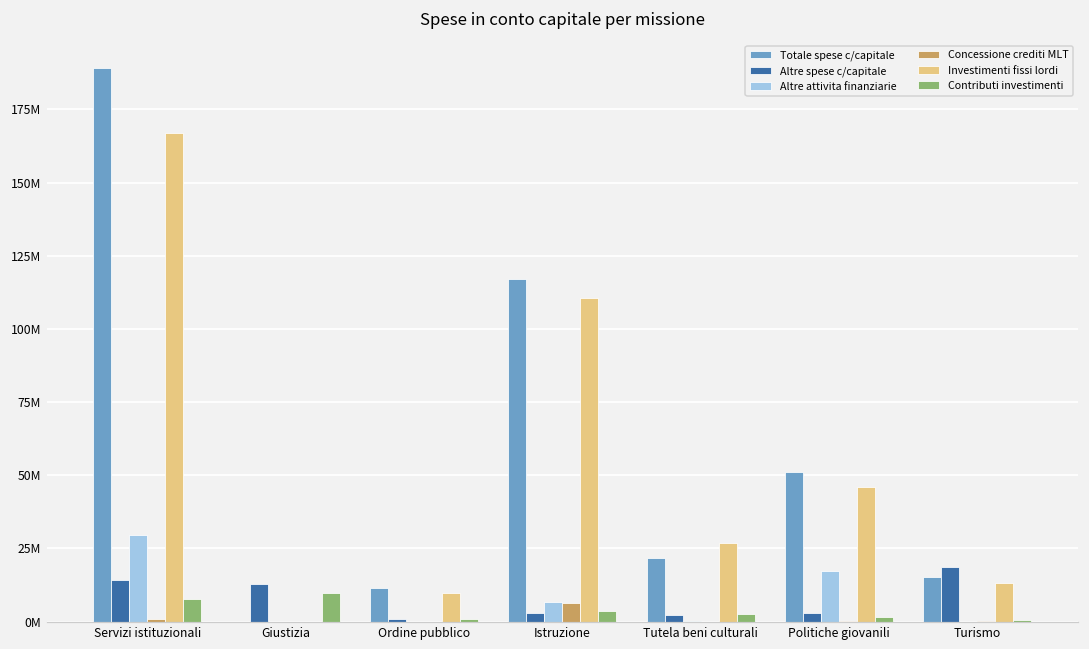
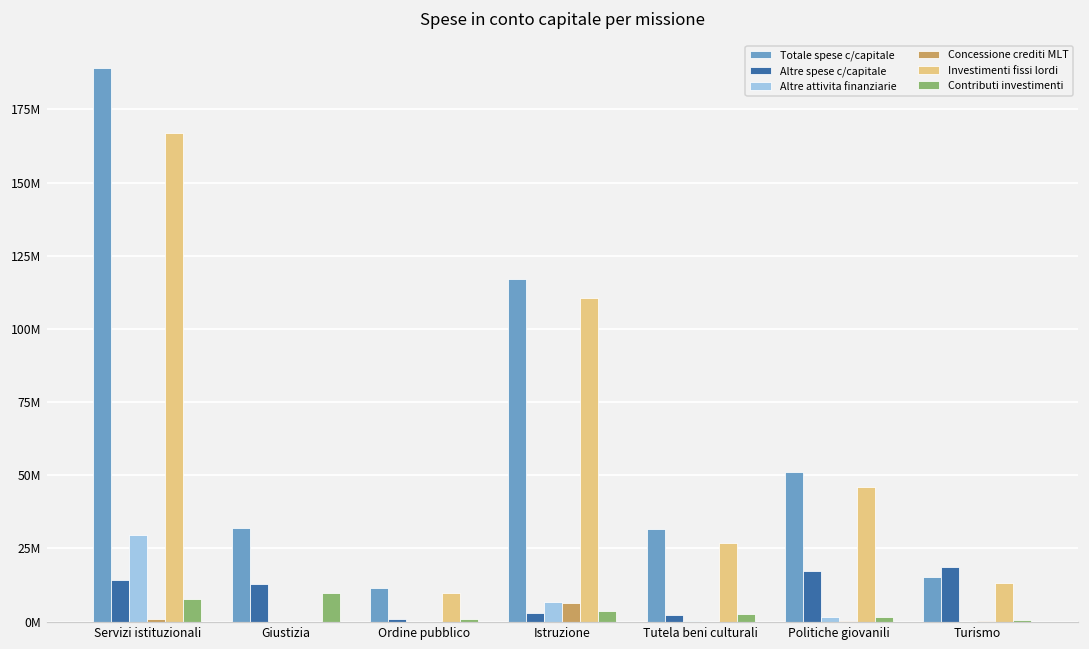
Totale spese c/capitale, Giustizia: 0 -> 32000000
Totale spese c/capitale, Tutela beni culturali: 22000000 -> 32000000
Altre spese c/capitale, Politiche giovanili: 3000000 -> 17000000
Altre attivita finanziarie, Politiche giovanili: 17000000 -> 2000000
